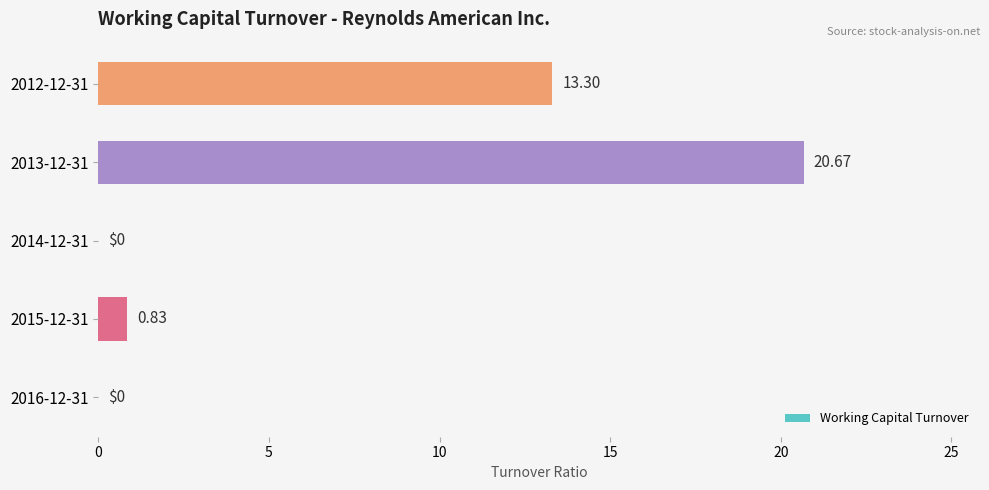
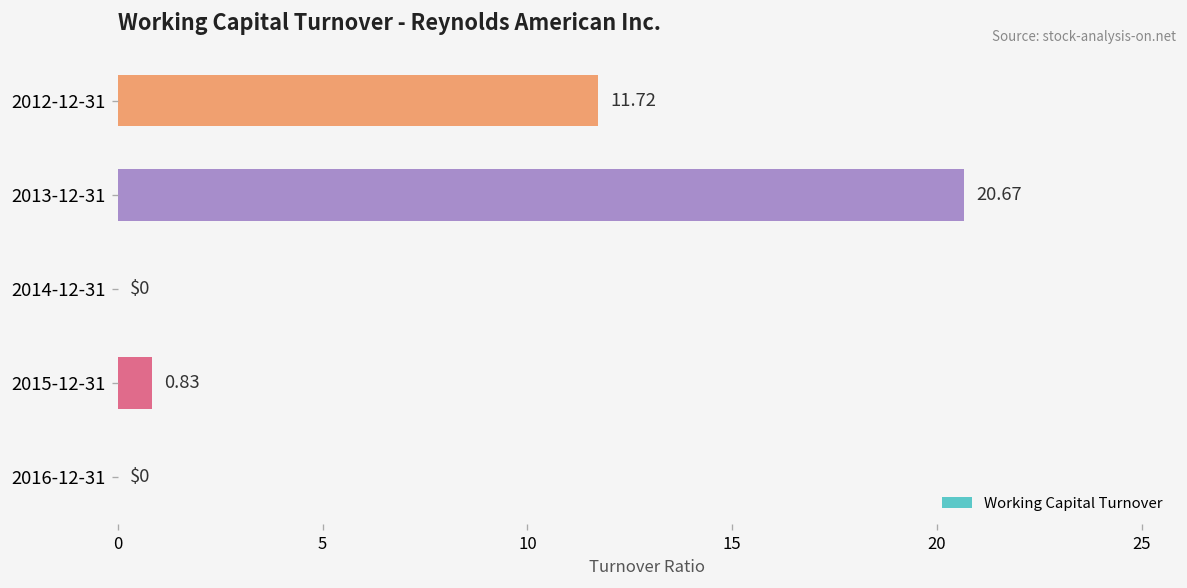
2012-12-31: 13.30 -> 11.72
